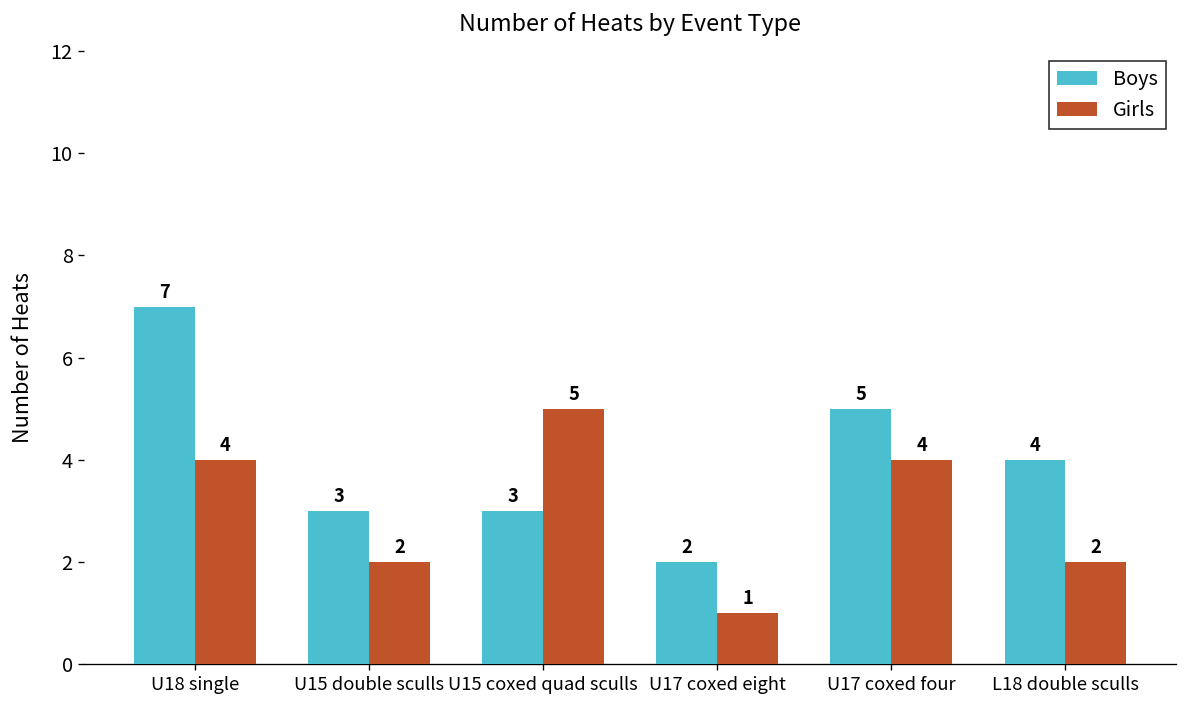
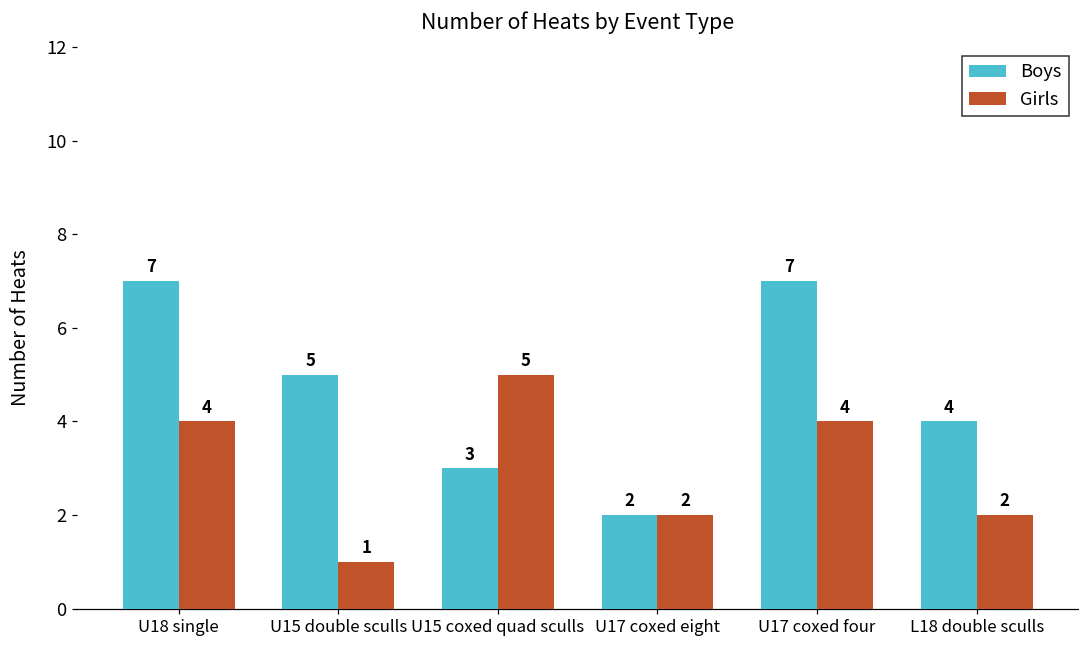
Boys, U15 double sculls: 3 -> 5
Girls, U15 double sculls: 2 -> 1
Girls, U17 coxed eight: 1 -> 2
Boys, U17 coxed four: 5 -> 7
